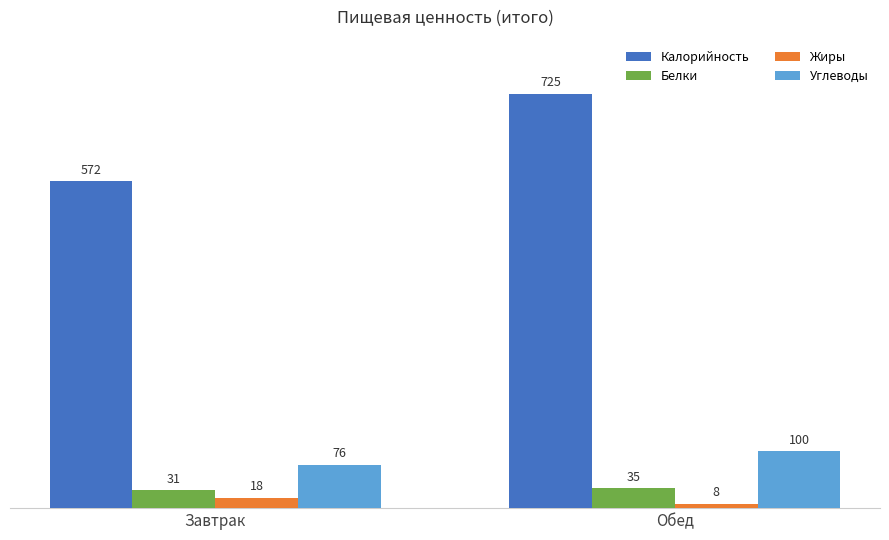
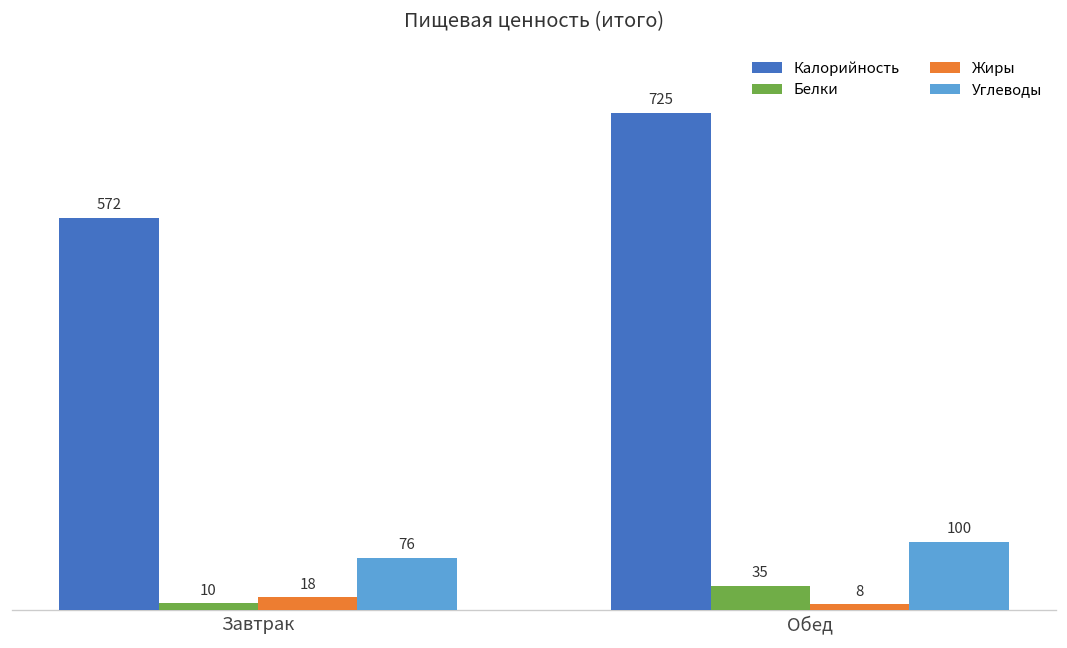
Белки, Завтрак: 31 -> 10
